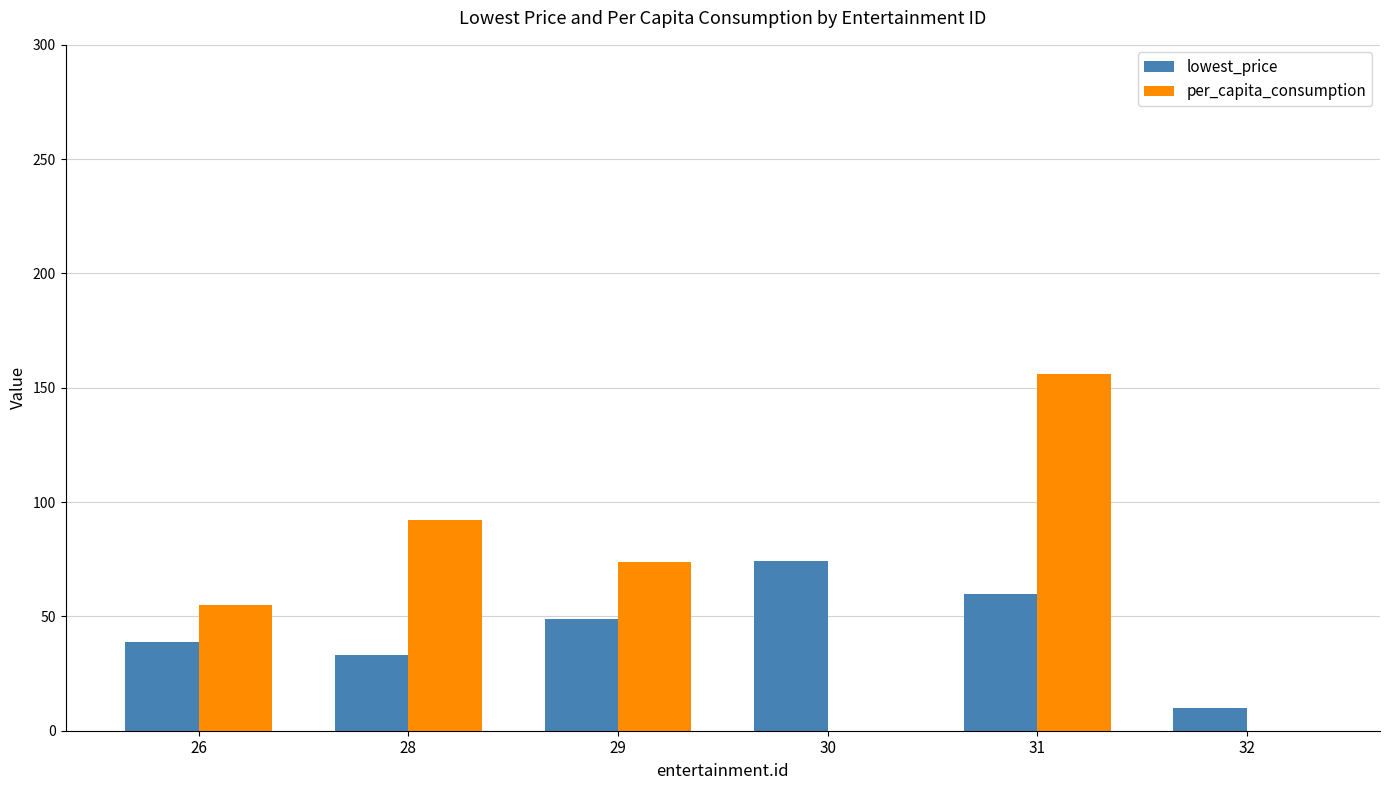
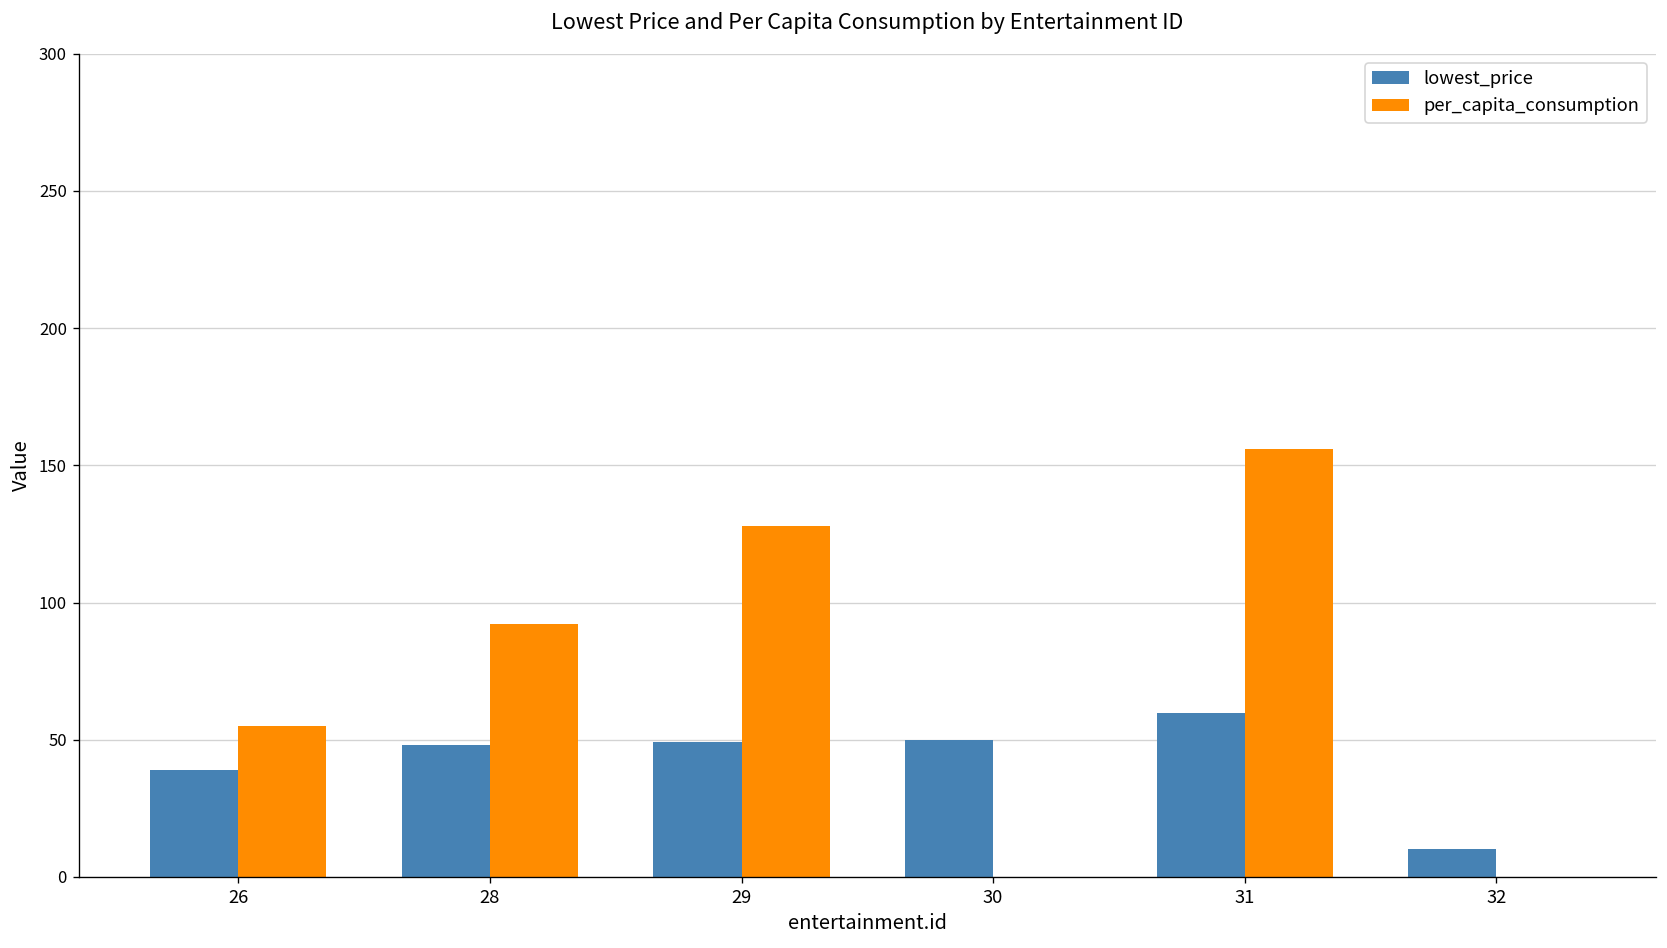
lowest_price, 28: 33 -> 48
per_capita_consumption, 29: 74 -> 128
lowest_price, 30: 74 -> 50
